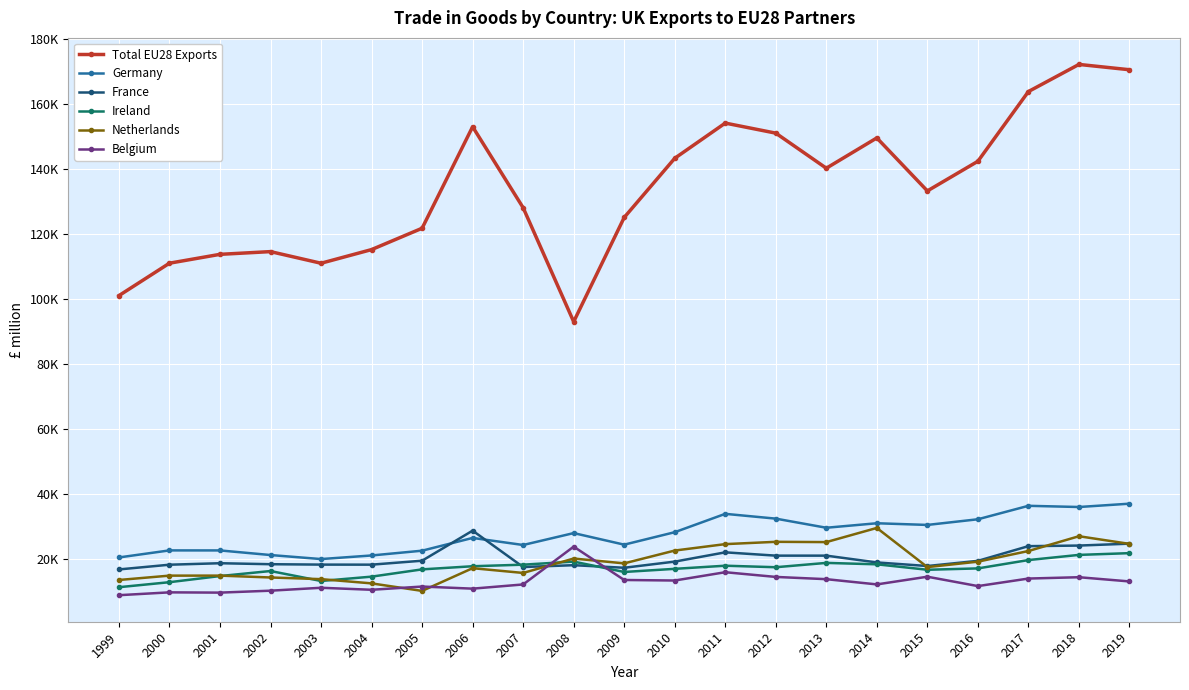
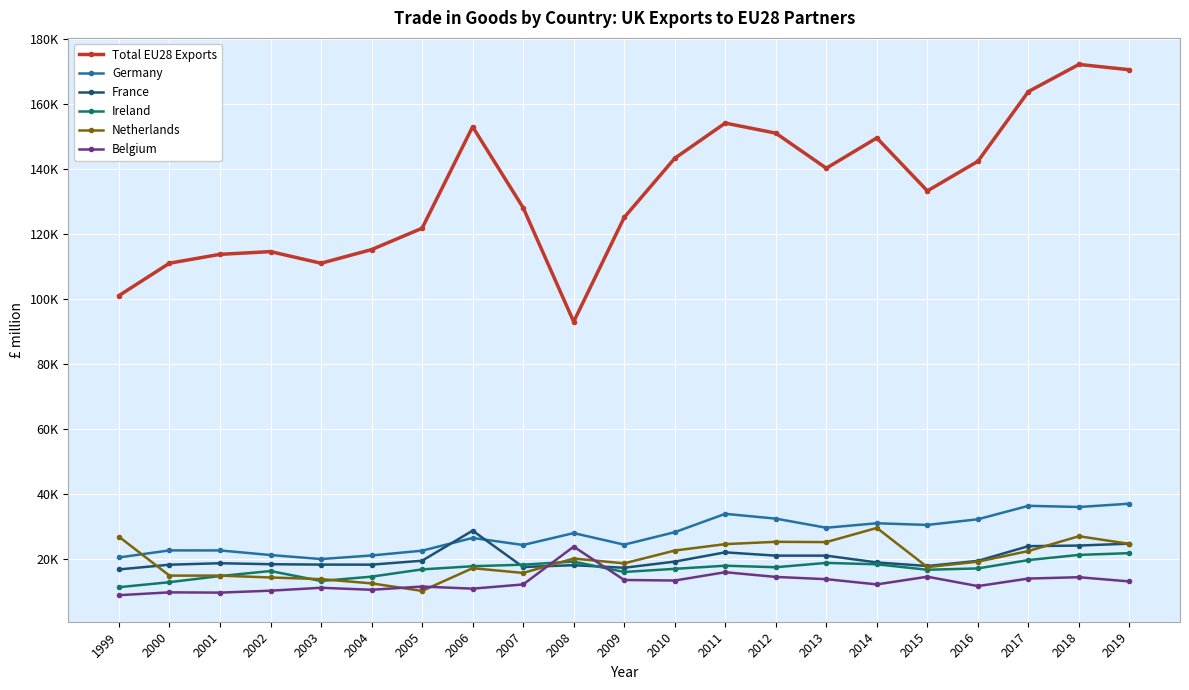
Netherlands, 1999: 13000 -> 27000
